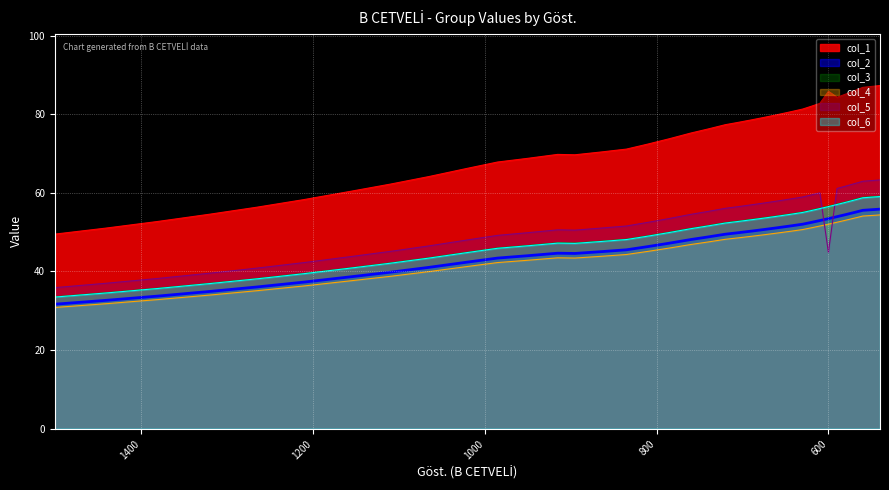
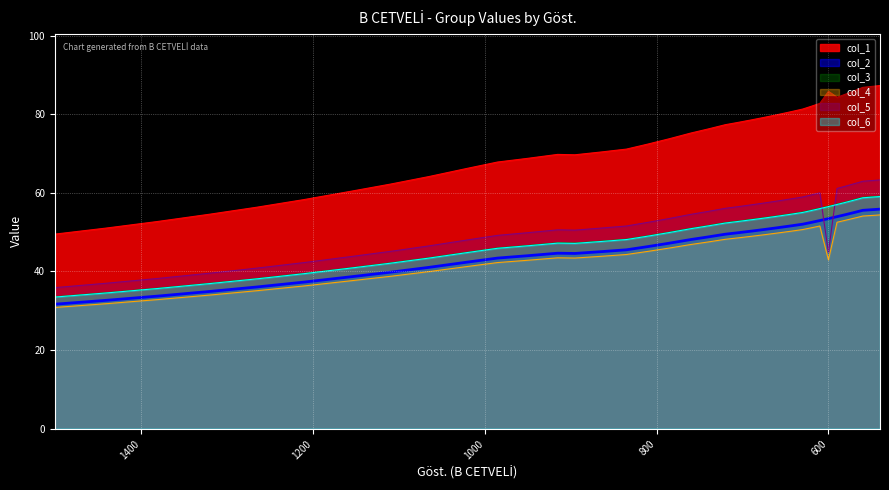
col_4, 600: 52 -> 43
